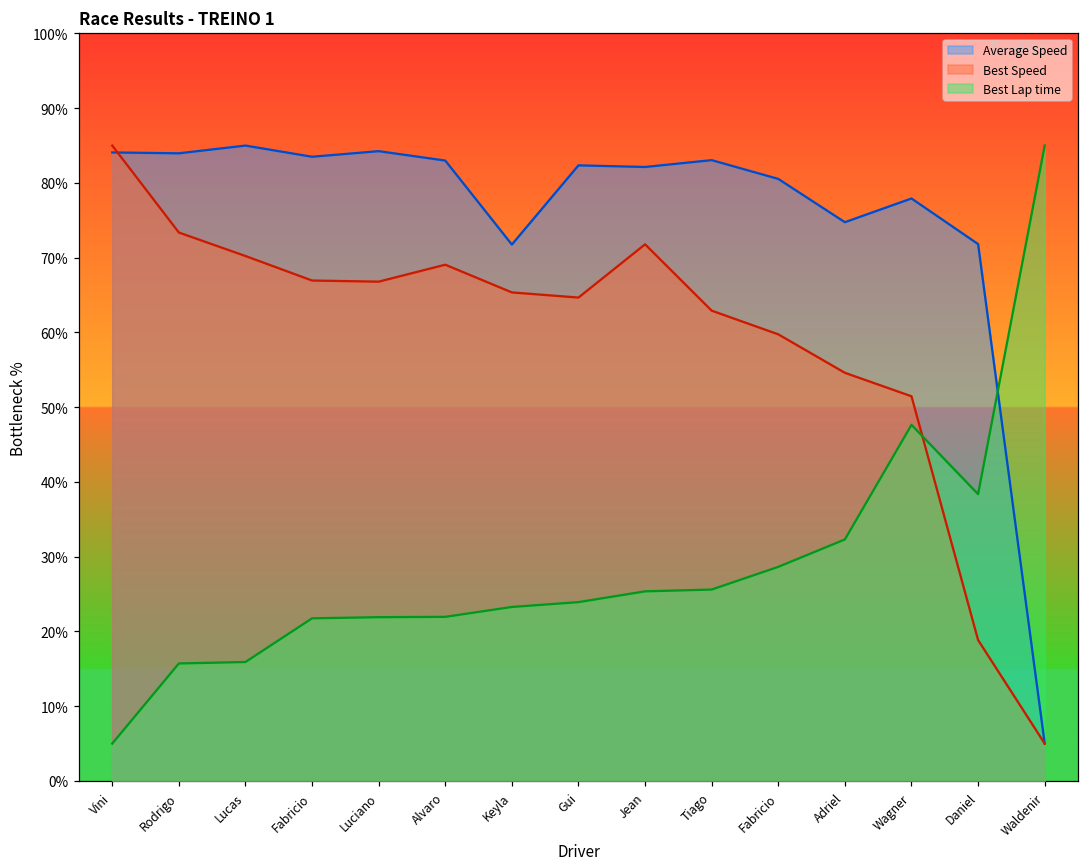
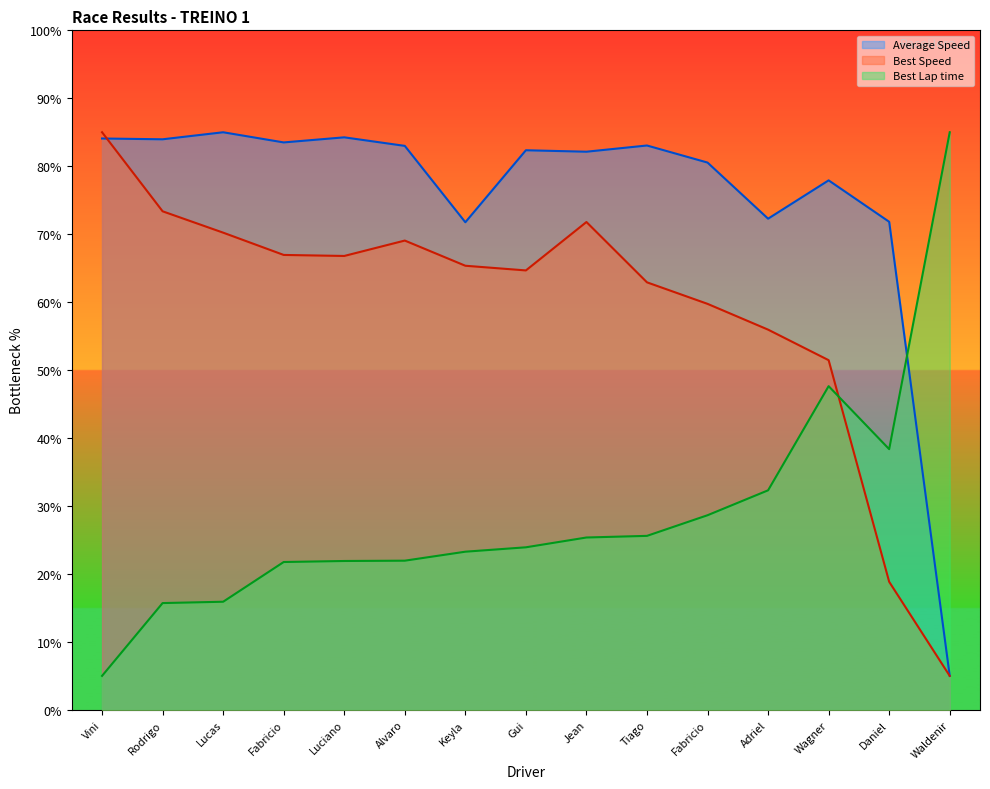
Average Speed, Adriel: 75% -> 72%
Best Speed, Adriel: 55% -> 56%
